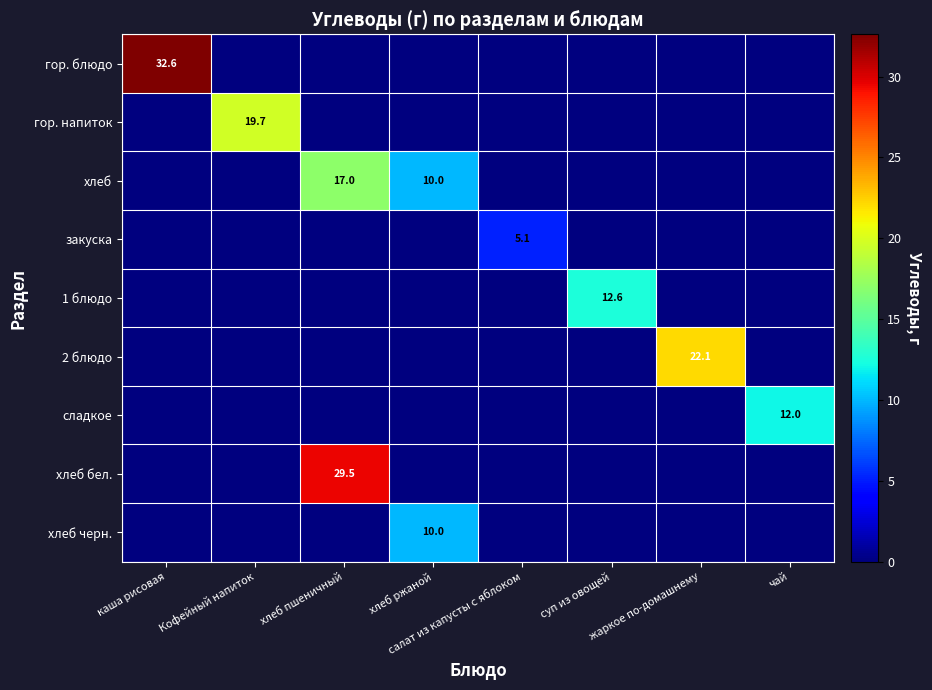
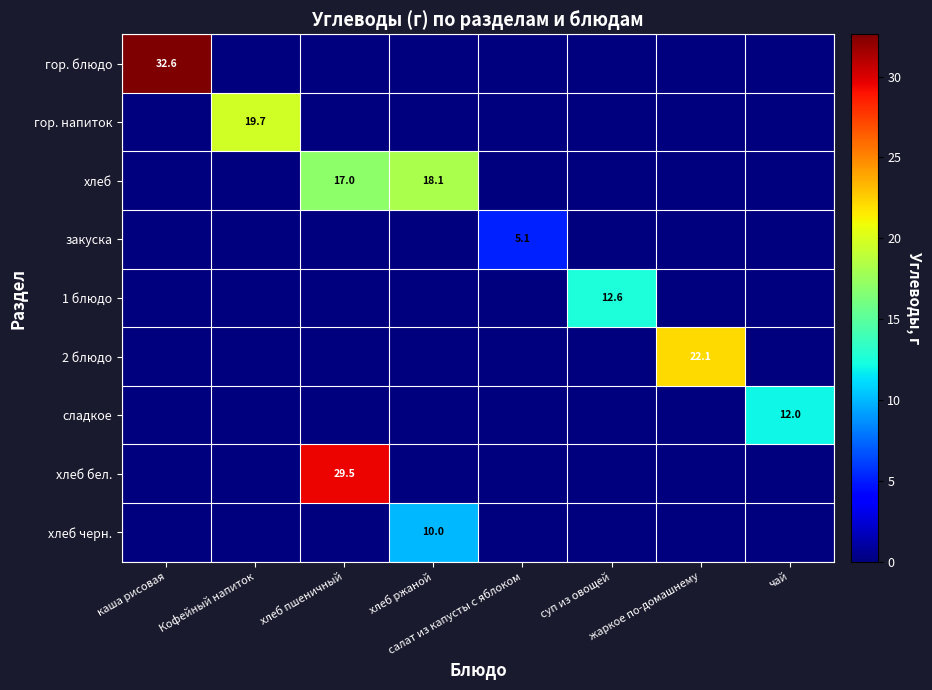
хлеб, хлеб ржаной: 10.0 -> 18.1
